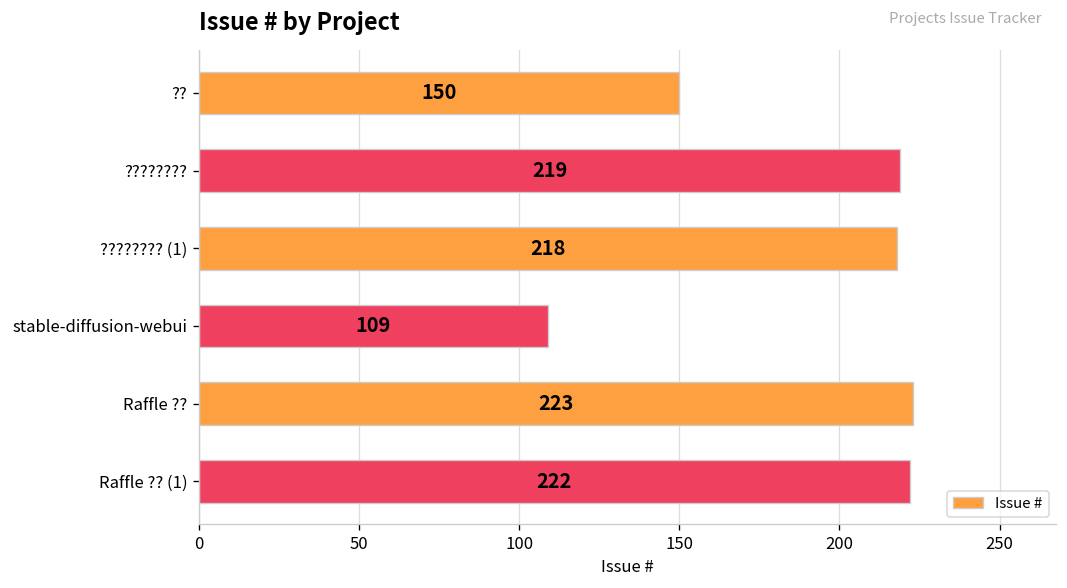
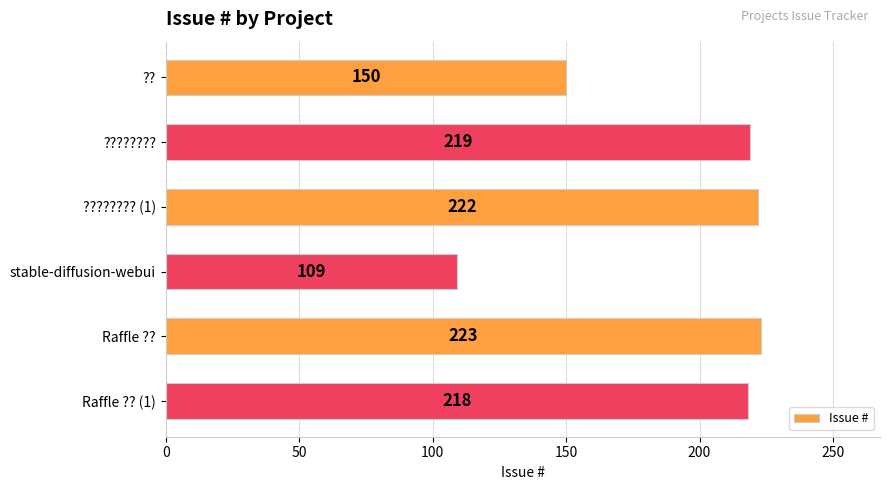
???????? (1): 218 -> 222
Raffle ?? (1): 222 -> 218
